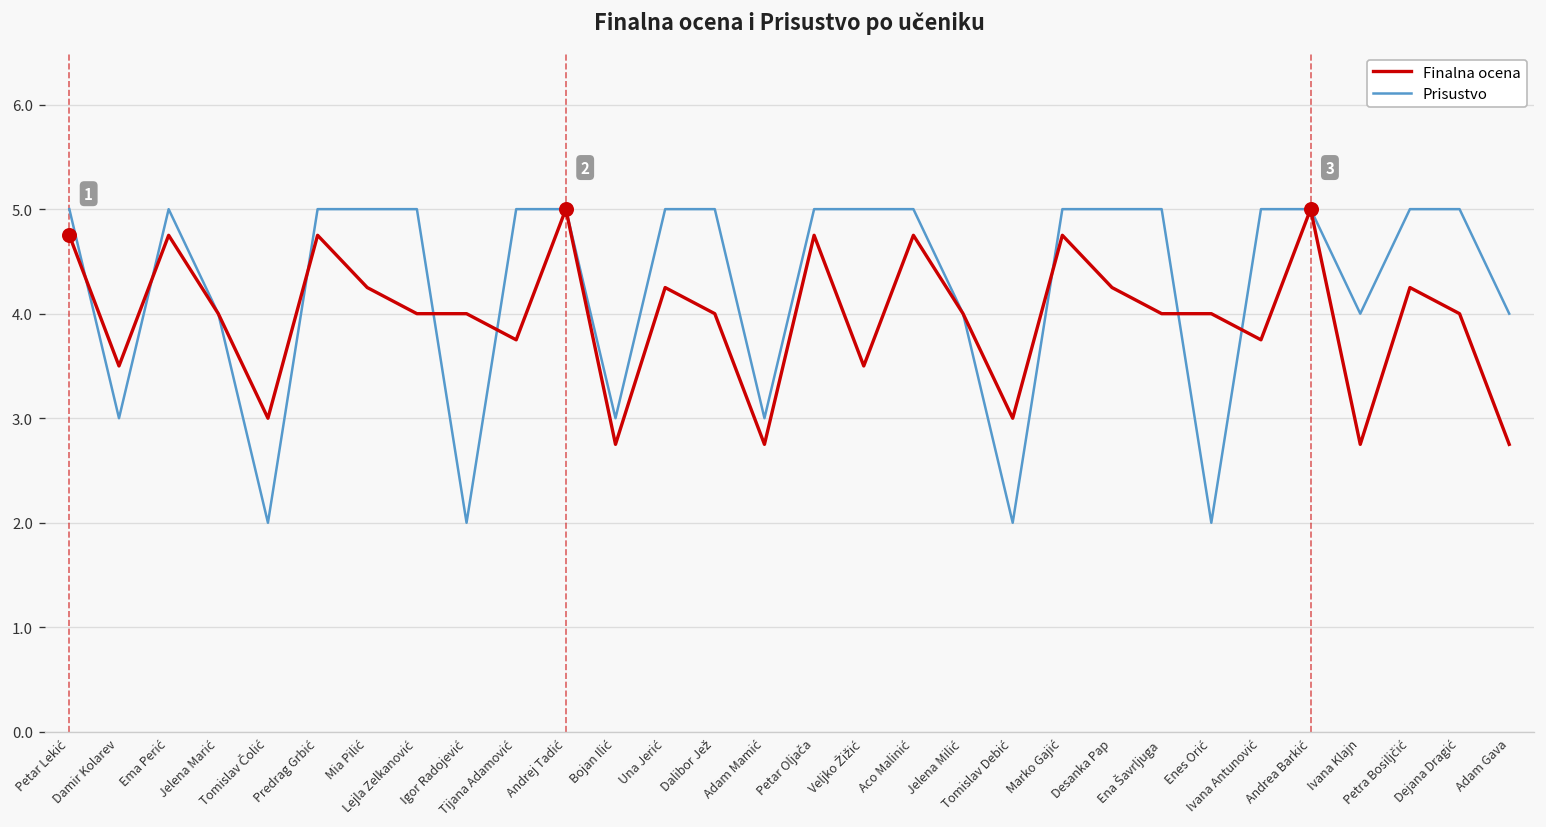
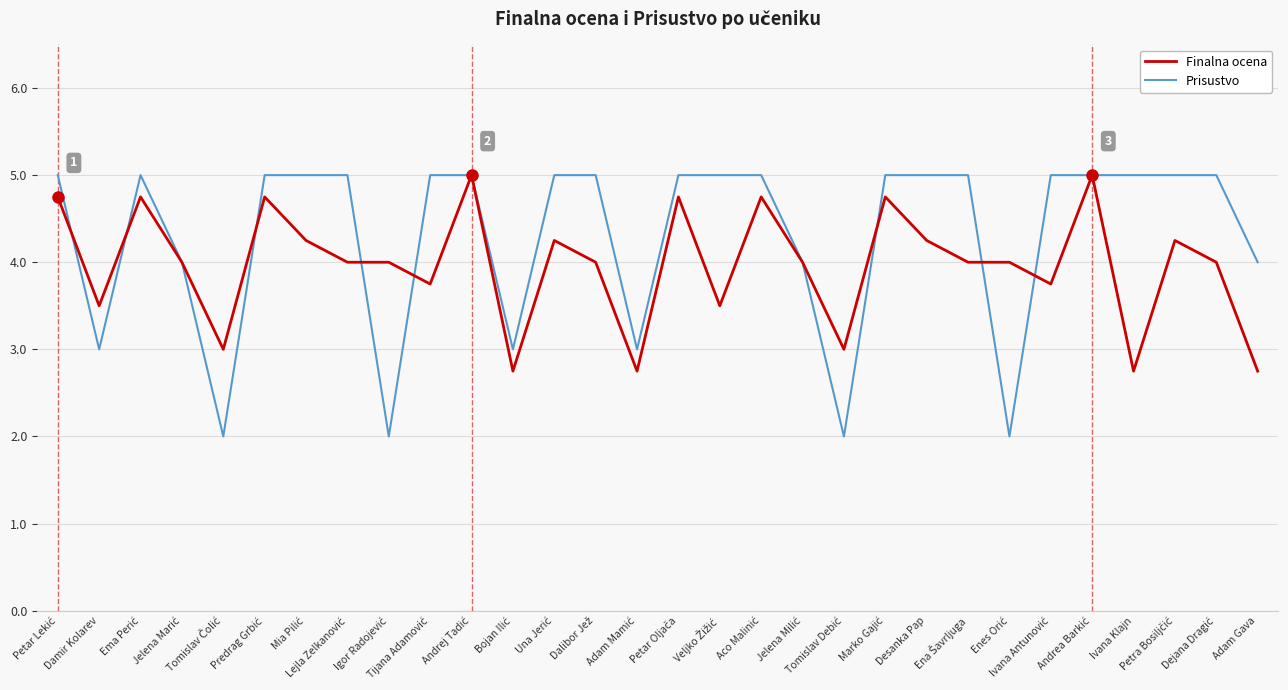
Prisustvo, Ivana Klajn: 4 -> 5
